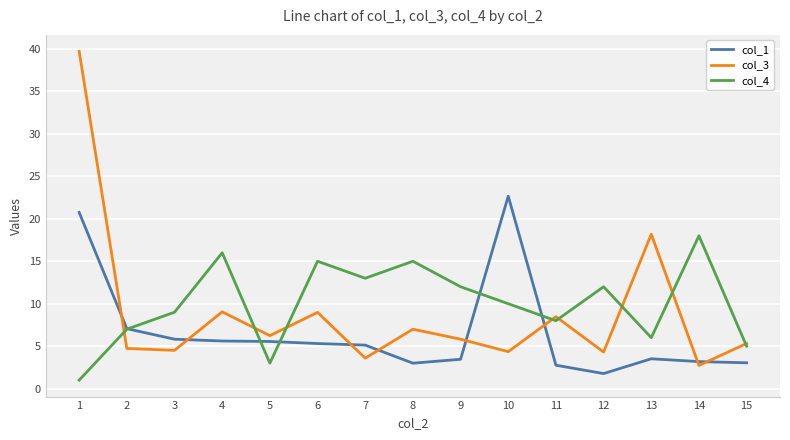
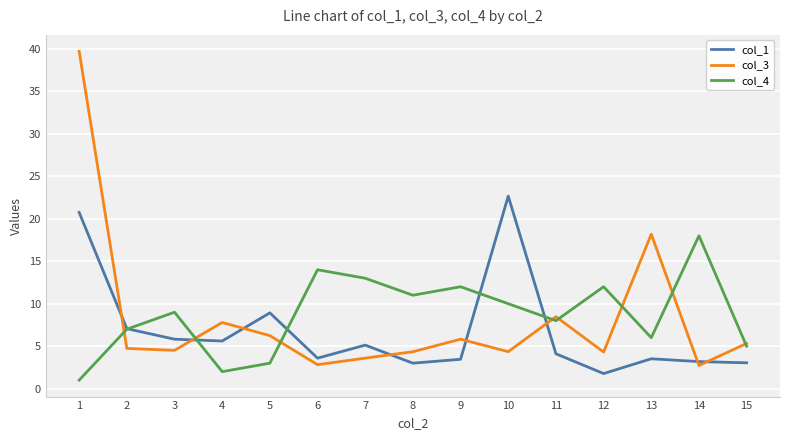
col_3, 4: 9 -> 8
col_4, 4: 16 -> 2
col_1, 5: 6 -> 9
col_1, 6: 5 -> 4
col_3, 6: 9 -> 3
col_4, 6: 15 -> 14
col_3, 8: 7 -> 4
col_4, 8: 15 -> 11
col_1, 11: 3 -> 4
